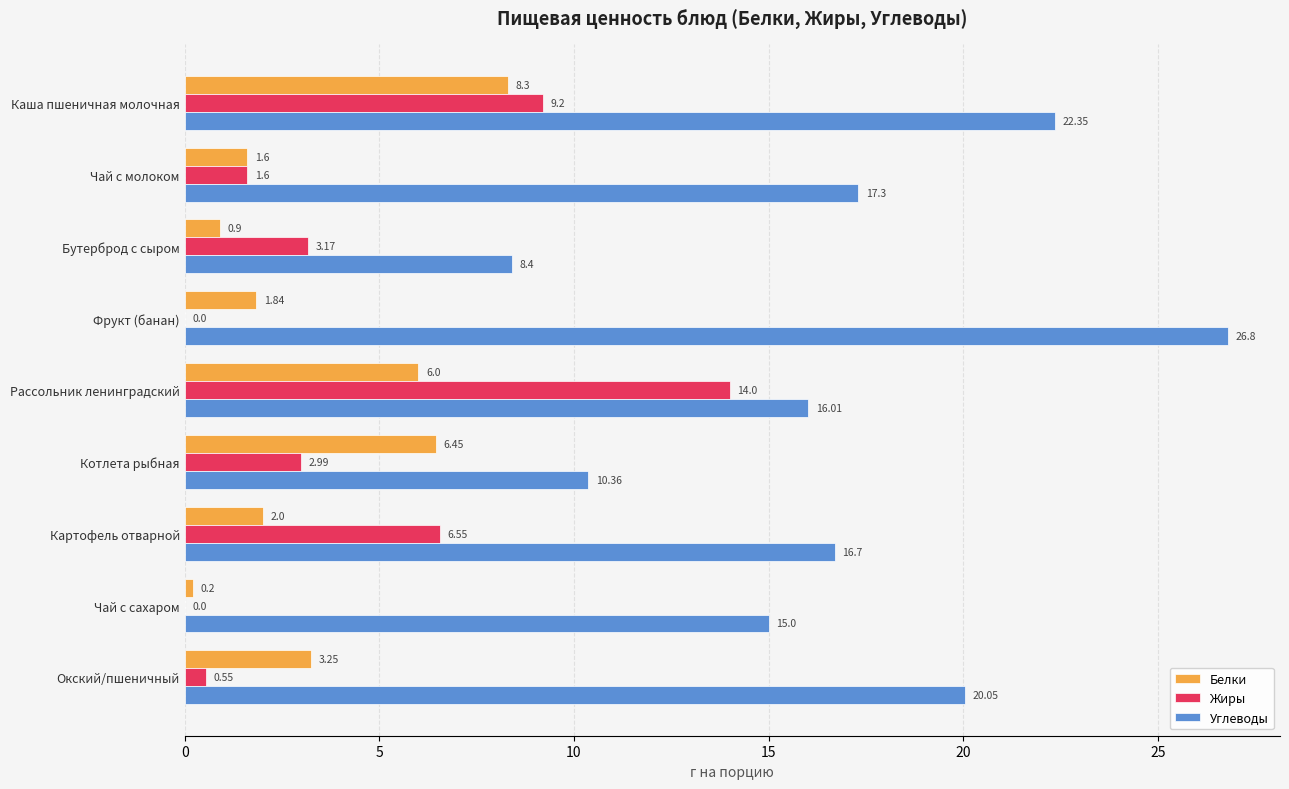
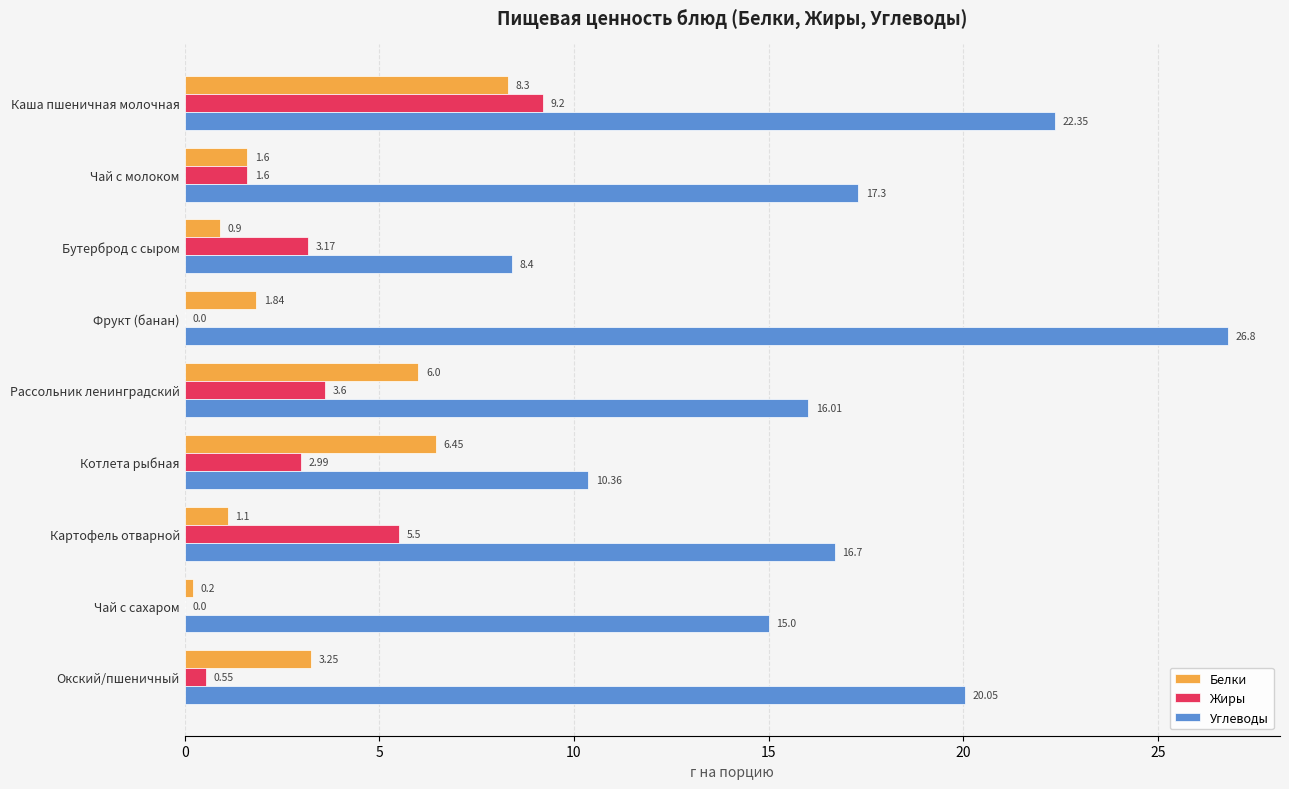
Жиры, Рассольник ленинградский: 14.0 -> 3.6
Белки, Картофель отварной: 2.0 -> 1.1
Жиры, Картофель отварной: 6.55 -> 5.5
